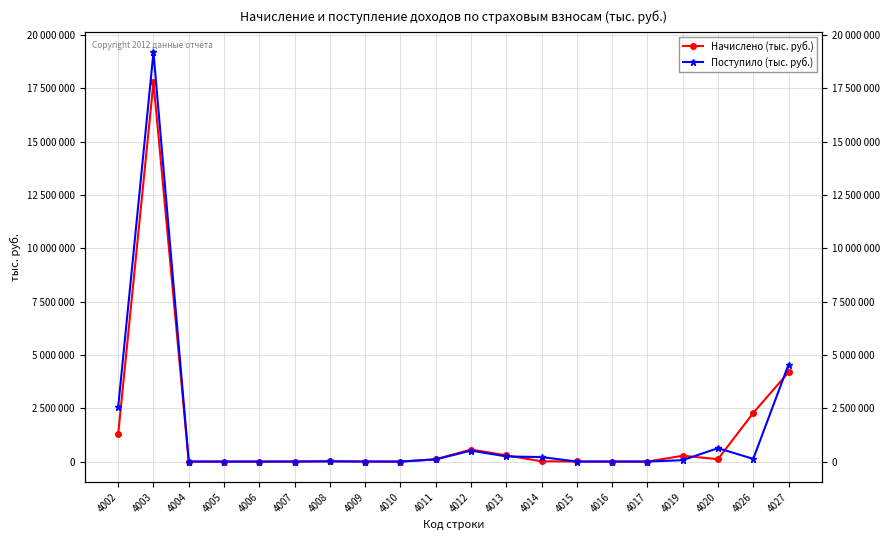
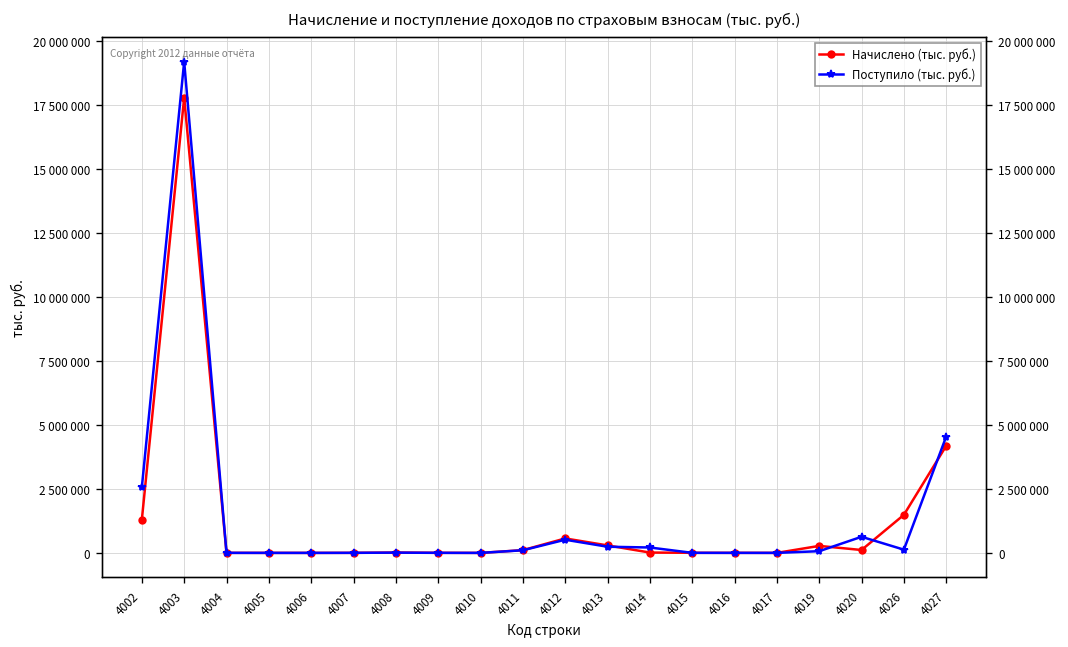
Начислено (тыс. руб.), 4026: 2300000 -> 1500000
